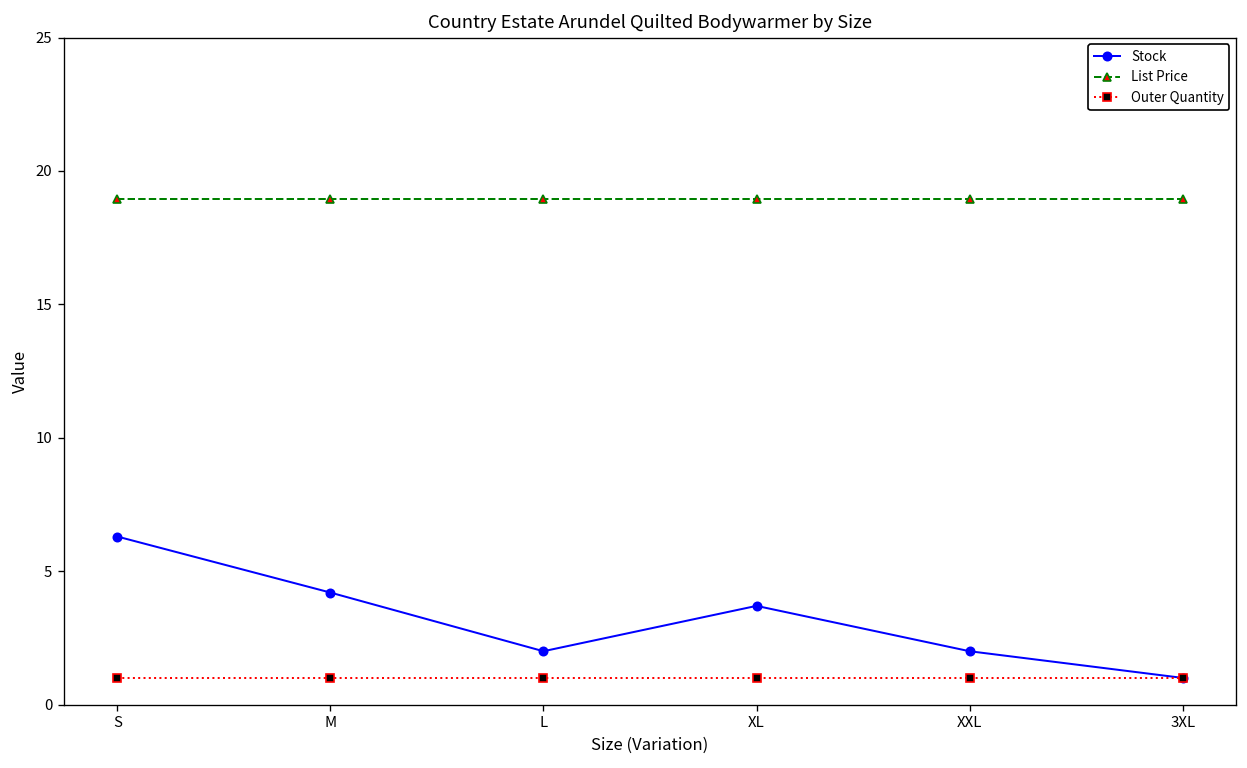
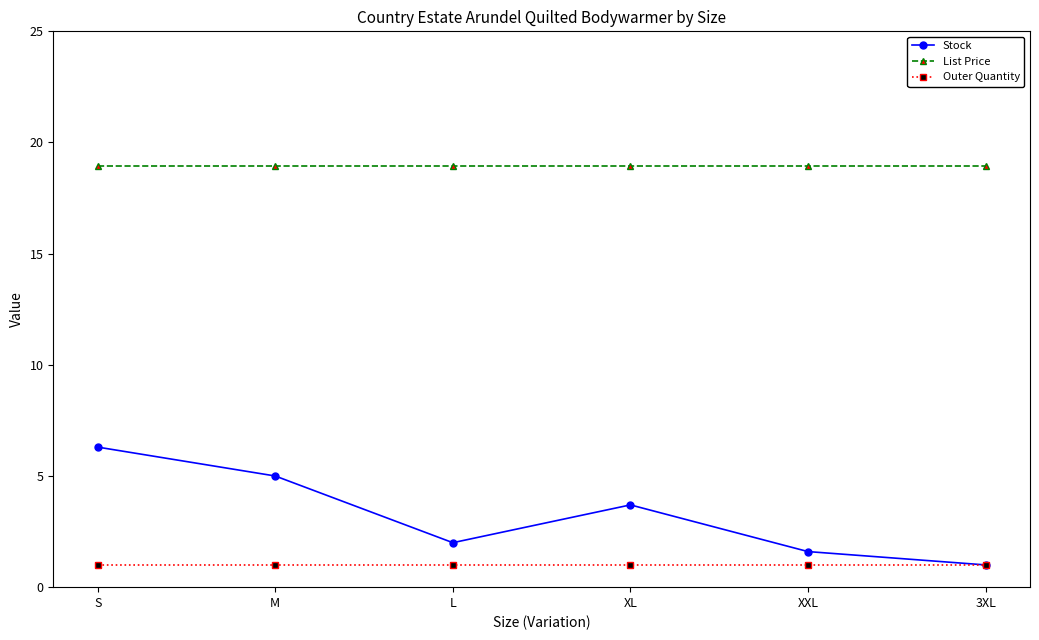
Stock, M: 4.2 -> 5.0
Stock, XXL: 2.0 -> 1.6
